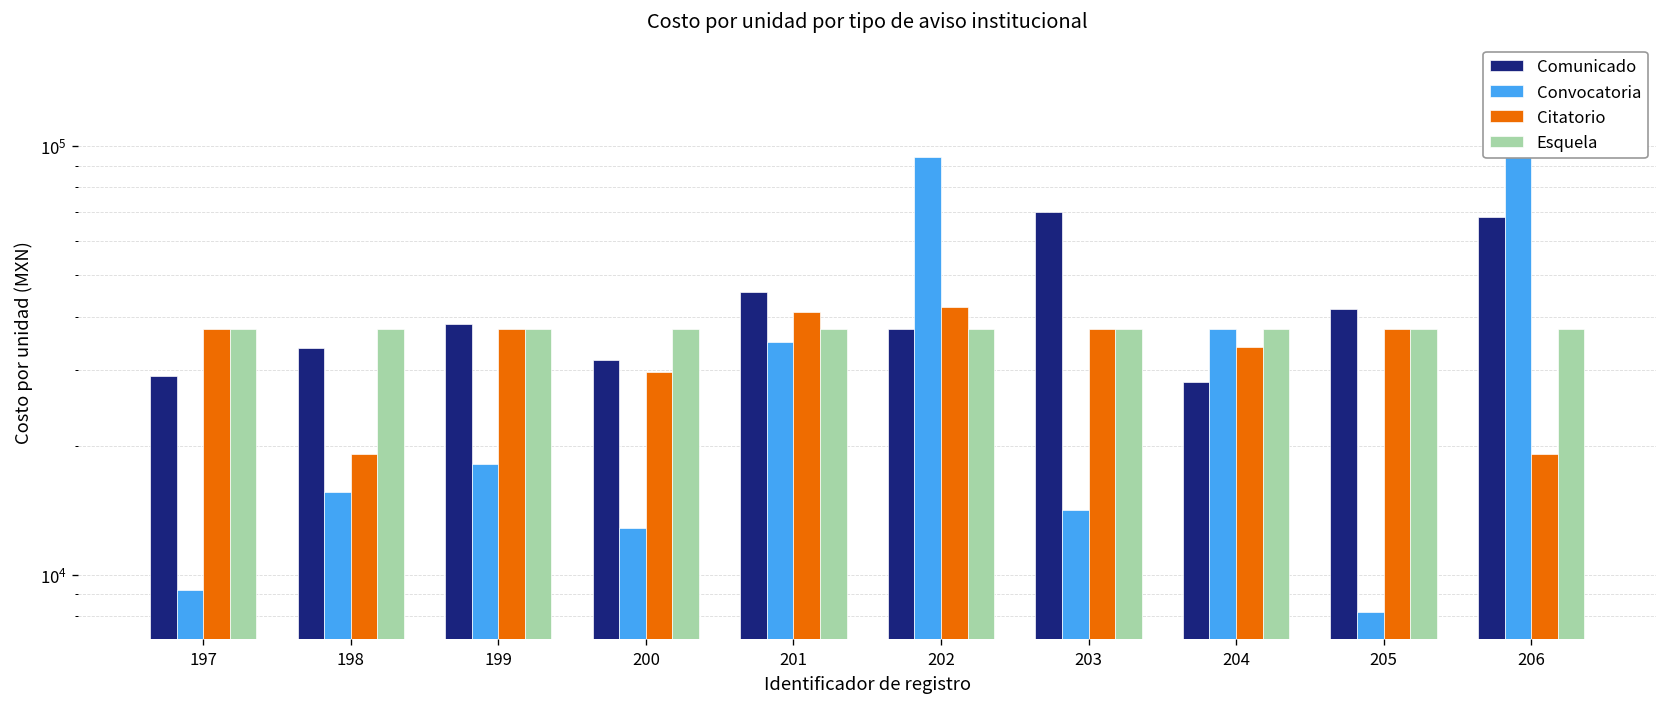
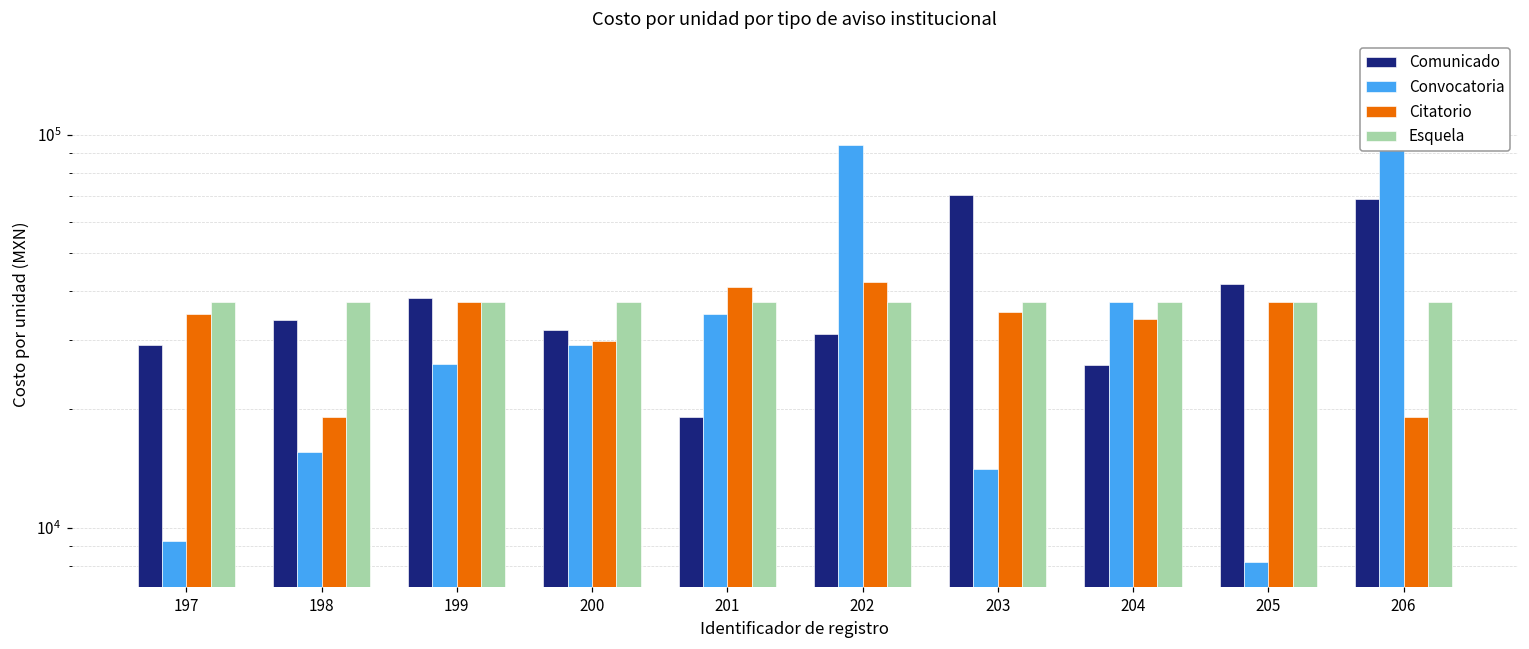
Citatorio, 197: 38000 -> 35000
Convocatoria, 199: 18000 -> 26000
Convocatoria, 200: 12900 -> 29000
Comunicado, 201: 46000 -> 19000
Comunicado, 202: 38000 -> 31000
Citatorio, 203: 38000 -> 35000
Comunicado, 204: 28000 -> 26000
